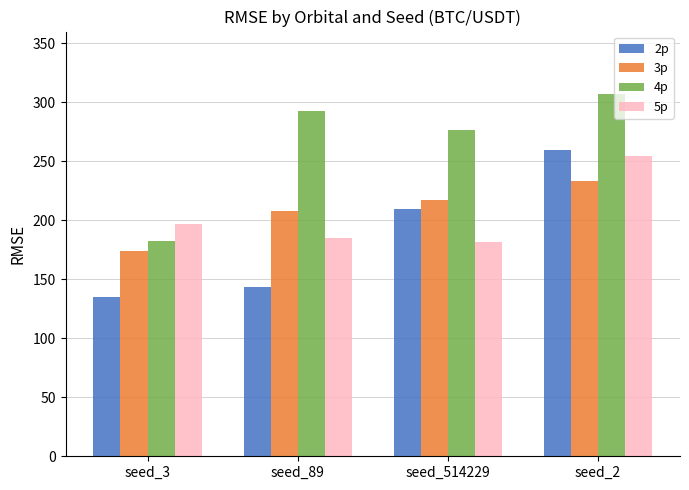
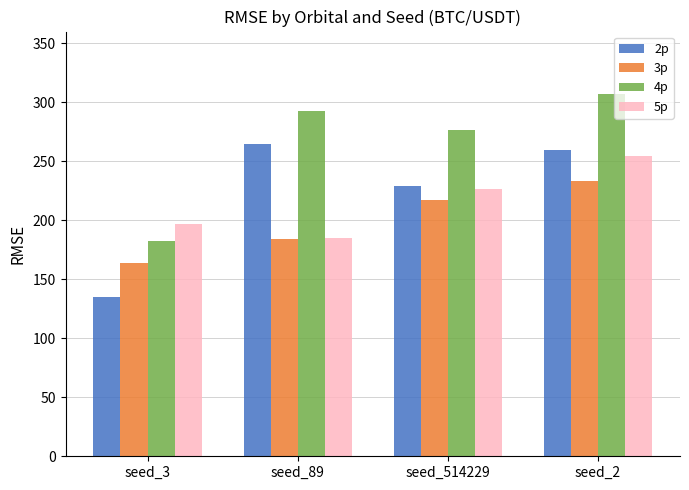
3p, seed_3: 174 -> 164
2p, seed_89: 144 -> 265
3p, seed_89: 208 -> 184
2p, seed_514229: 210 -> 229
5p, seed_514229: 181 -> 227
